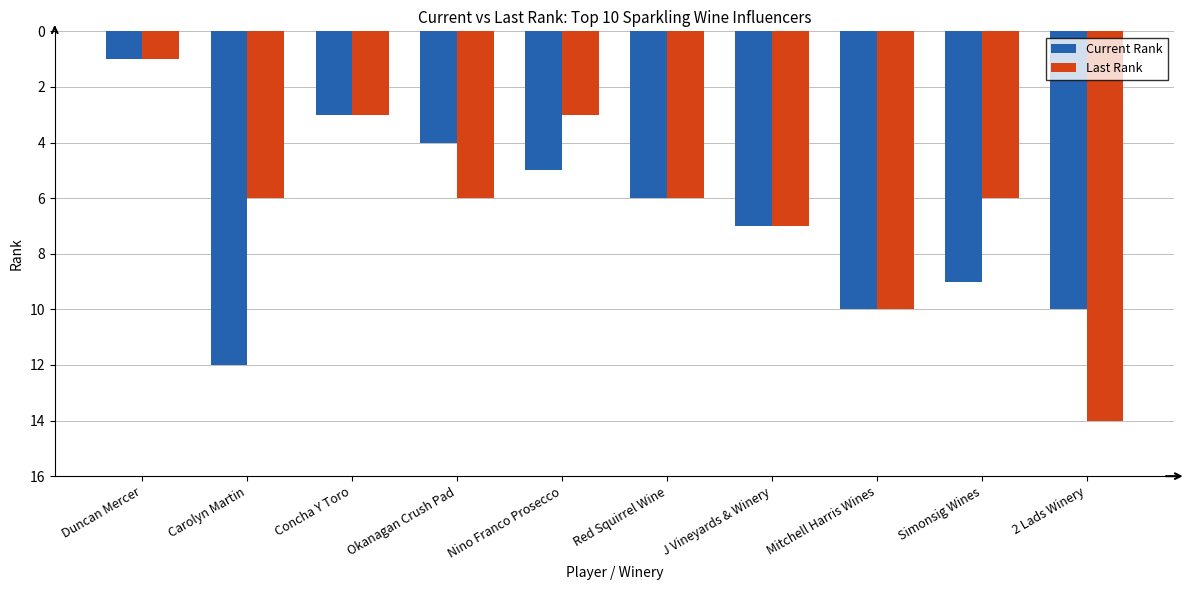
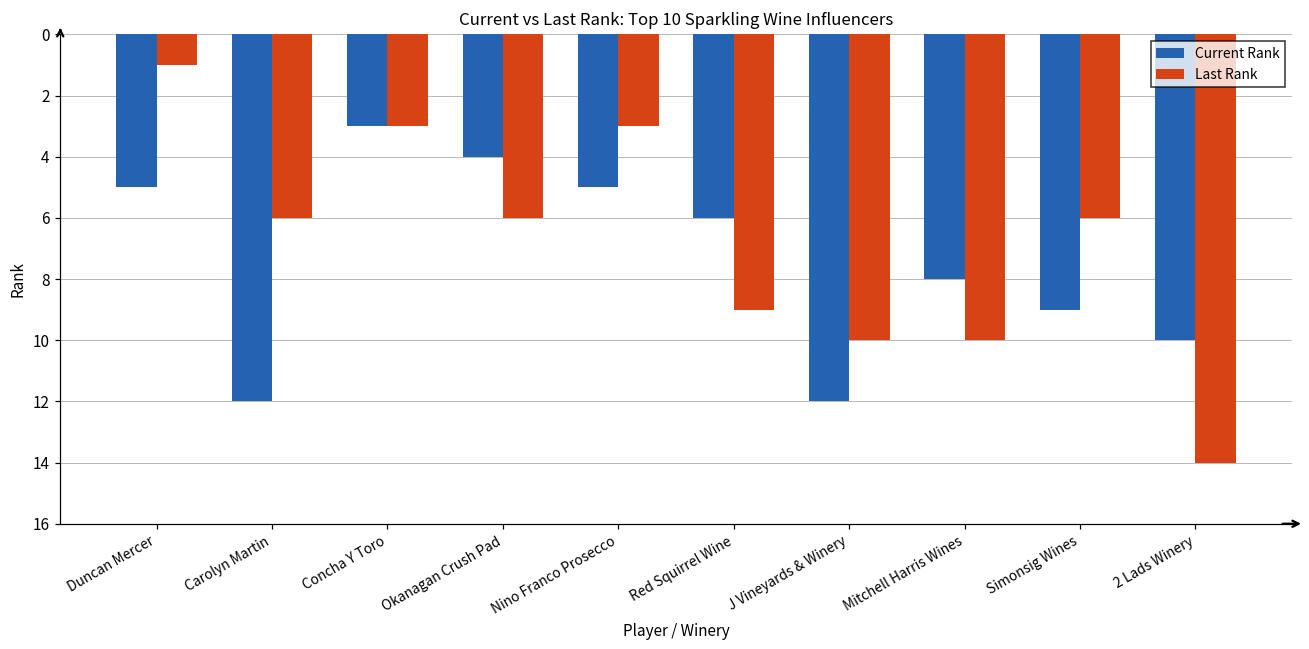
Current Rank, Duncan Mercer: 1 -> 5
Last Rank, Red Squirrel Wine: 6 -> 9
Current Rank, J Vineyards & Winery: 7 -> 12
Last Rank, J Vineyards & Winery: 7 -> 10
Current Rank, Mitchell Harris Wines: 10 -> 8
